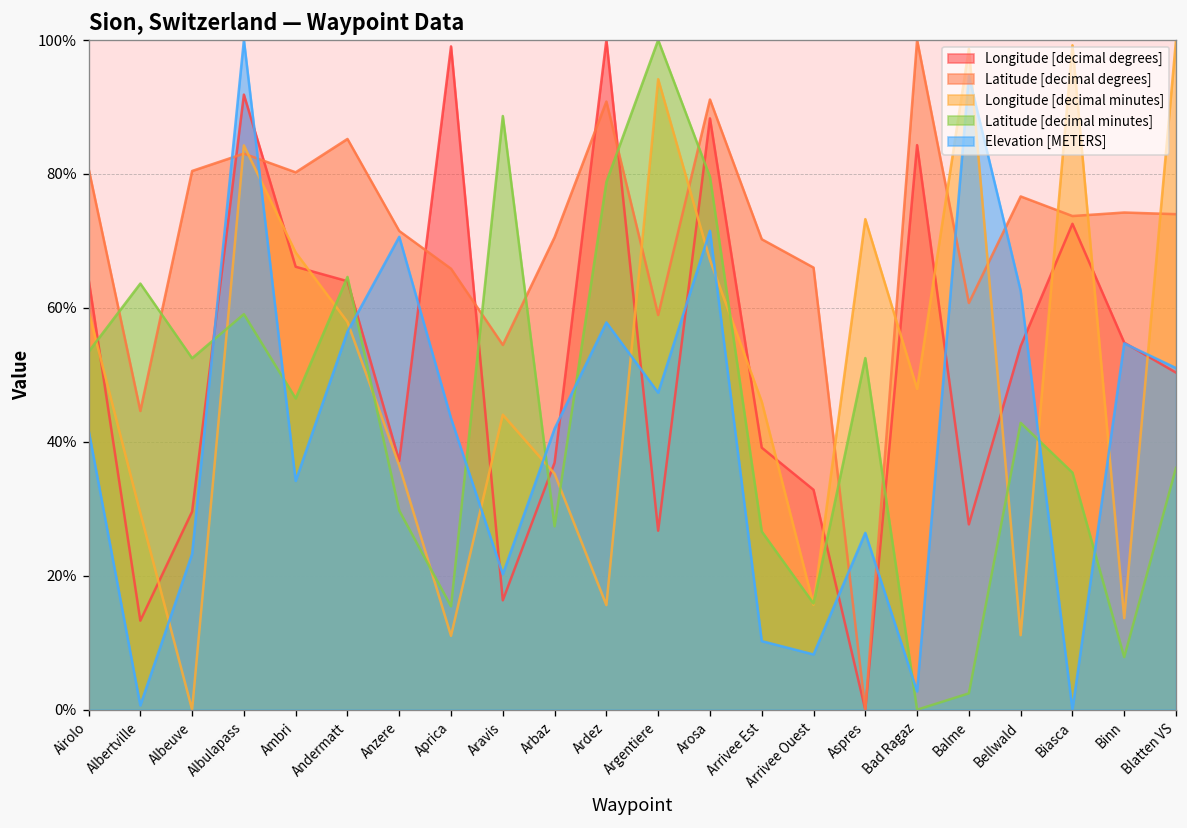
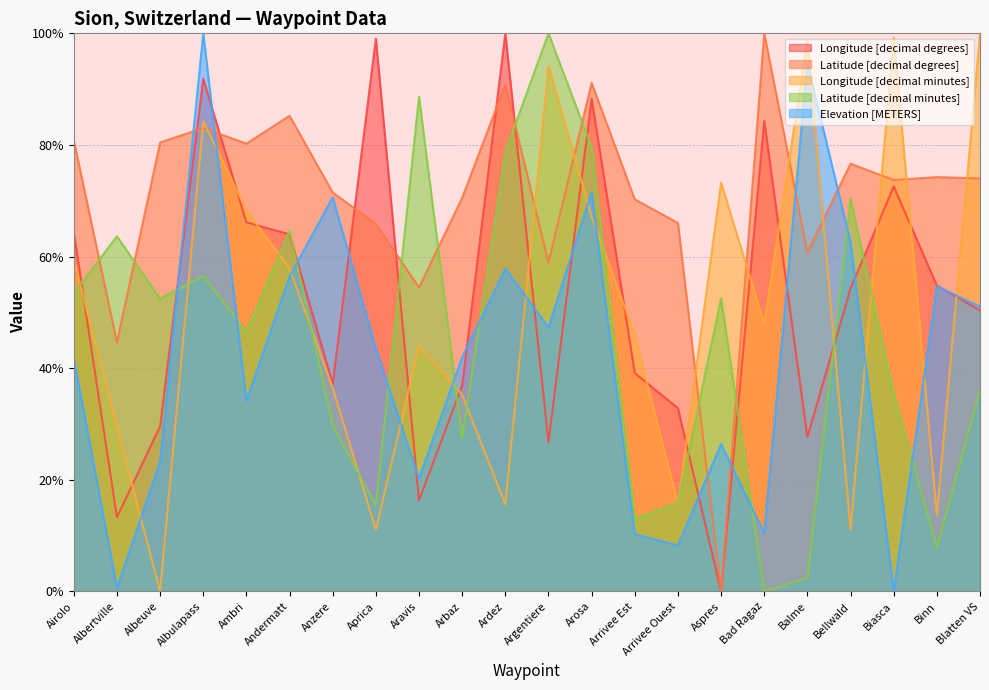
Latitude [decimal minutes], Albulapass: 59% -> 57%
Latitude [decimal minutes], Arrivee Est: 27% -> 13%
Elevation [METERS], Bad Ragaz: 3% -> 10%
Latitude [decimal minutes], Bellwald: 43% -> 70%
